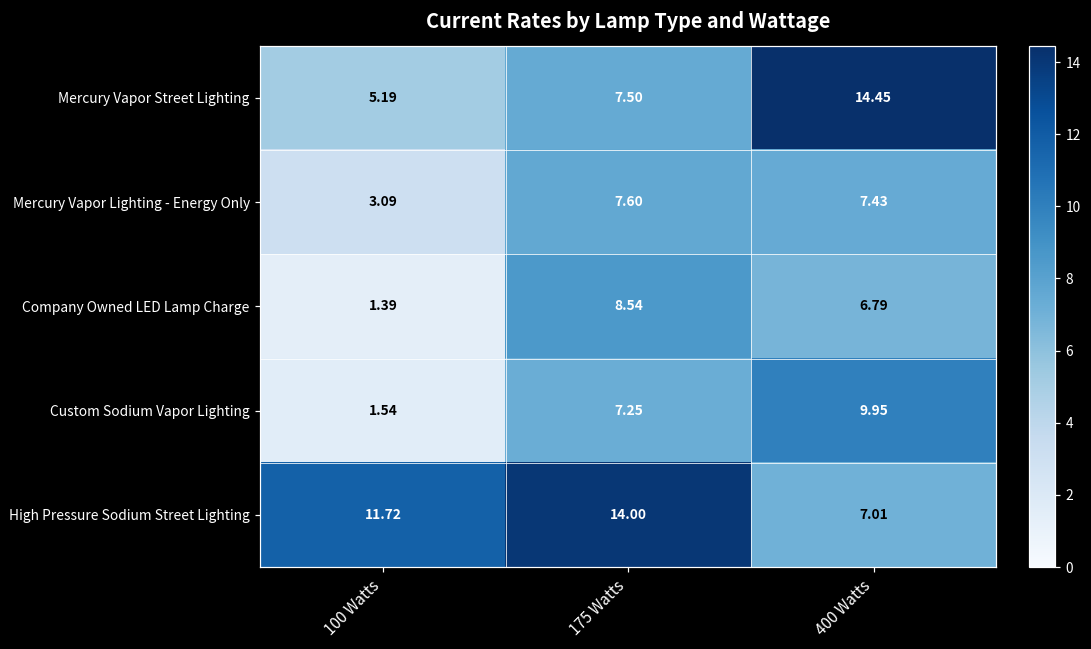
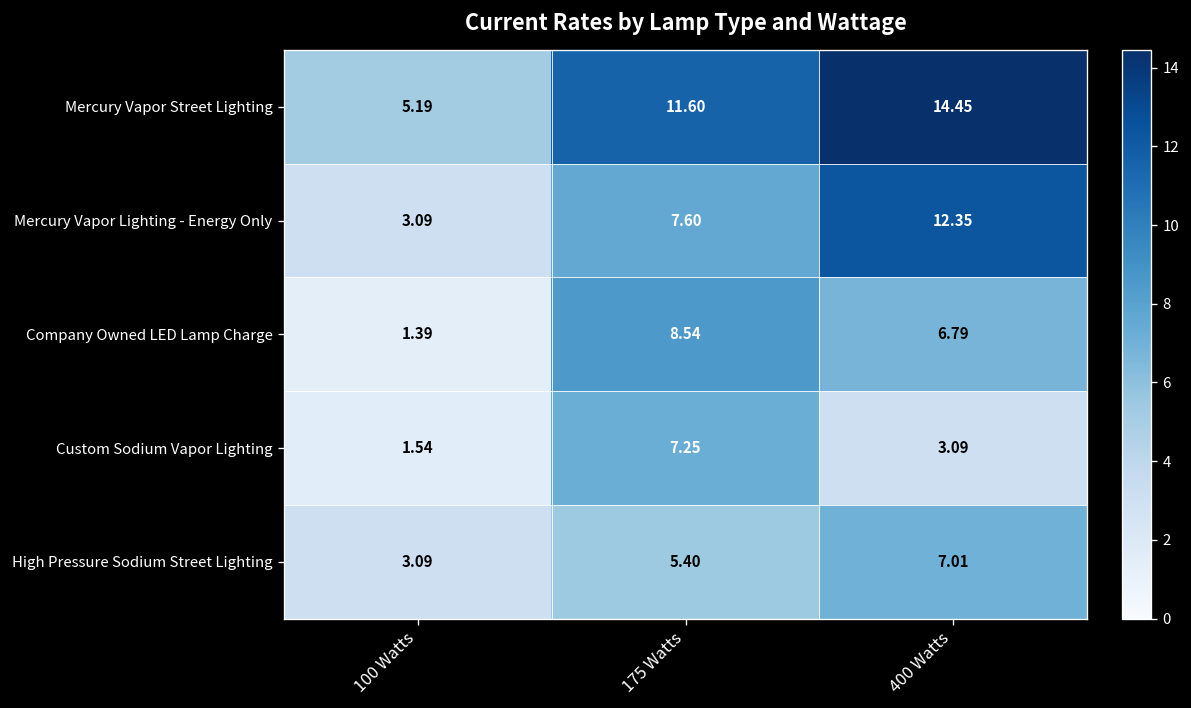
Mercury Vapor Street Lighting, 175 Watts: 7.50 -> 11.60
Mercury Vapor Lighting - Energy Only, 400 Watts: 7.43 -> 12.35
Custom Sodium Vapor Lighting, 400 Watts: 9.95 -> 3.09
High Pressure Sodium Street Lighting, 100 Watts: 11.72 -> 3.09
High Pressure Sodium Street Lighting, 175 Watts: 14.00 -> 5.40
